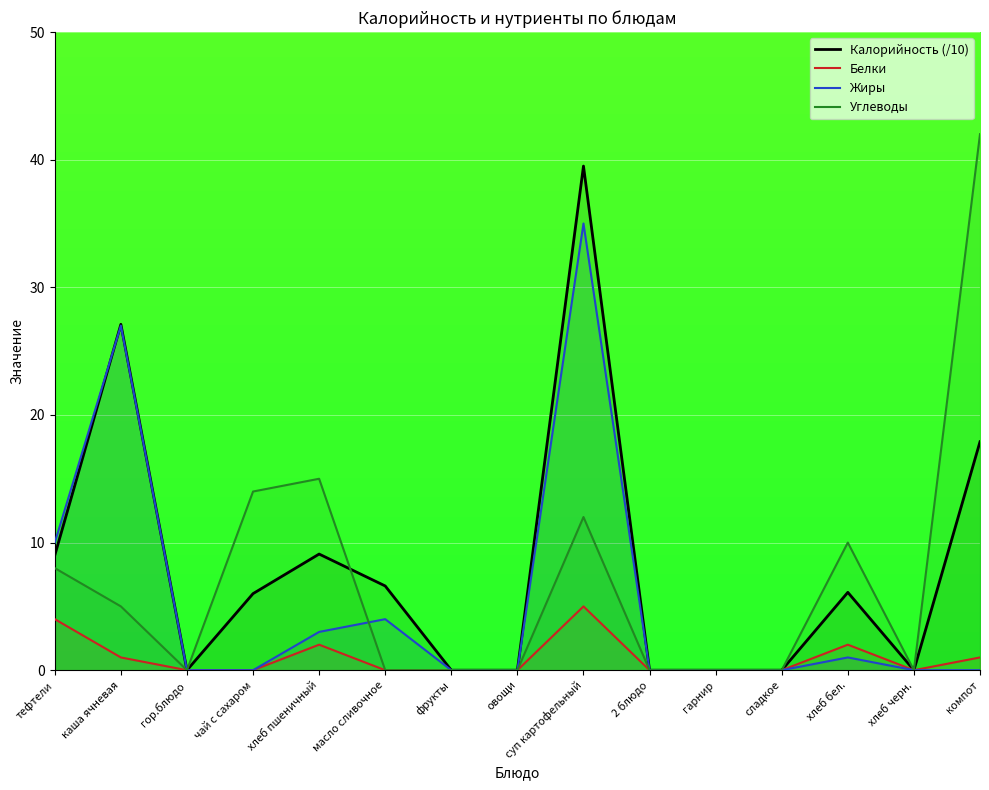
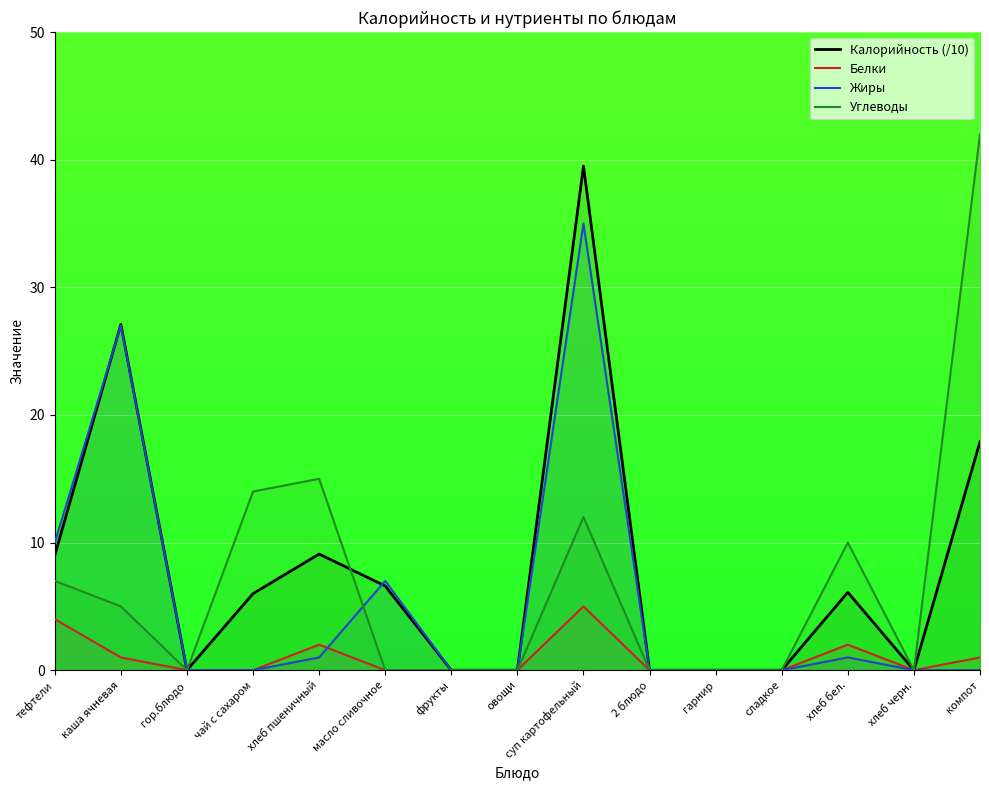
Углеводы, тефтели: 8 -> 7
Жиры, хлеб пшеничный: 3 -> 1
Жиры, масло сливочное: 4 -> 7
